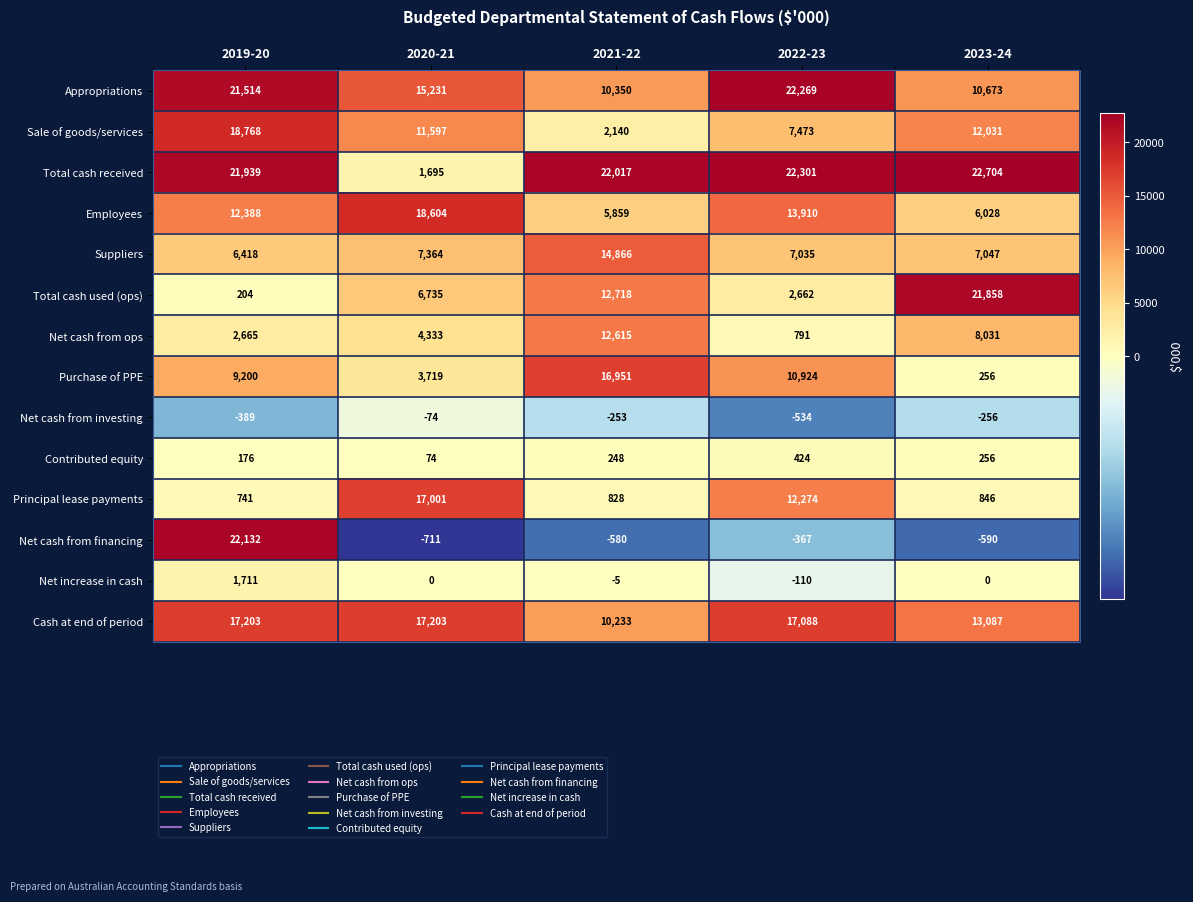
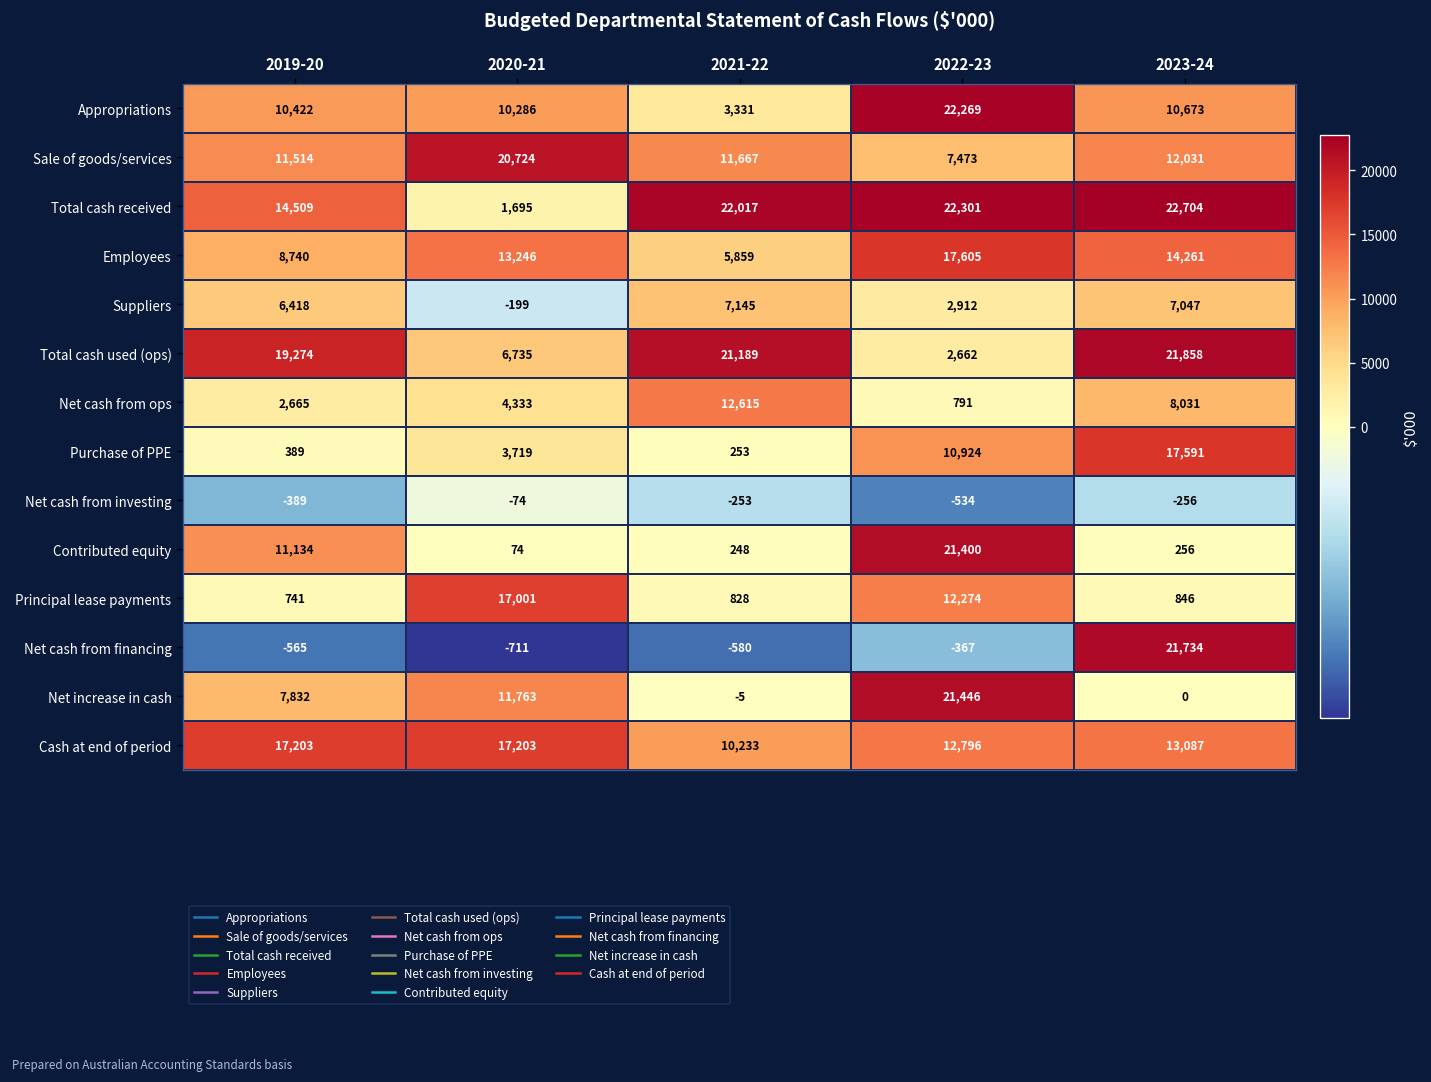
Appropriations, 2019-20: 21,514 -> 10,422
Appropriations, 2020-21: 15,231 -> 10,286
Appropriations, 2021-22: 10,350 -> 3,331
Sale of goods/services, 2019-20: 18,768 -> 11,514
Sale of goods/services, 2020-21: 11,597 -> 20,724
Sale of goods/services, 2021-22: 2,140 -> 11,667
Total cash received, 2019-20: 21,939 -> 14,509
Employees, 2019-20: 12,388 -> 8,740
Employees, 2020-21: 18,604 -> 13,246
Employees, 2022-23: 13,910 -> 17,605
Employees, 2023-24: 6,028 -> 14,261
Suppliers, 2020-21: 7,364 -> -199
Suppliers, 2021-22: 14,866 -> 7,145
Suppliers, 2022-23: 7,035 -> 2,912
Total cash used (ops), 2019-20: 204 -> 19,274
Total cash used (ops), 2021-22: 12,718 -> 21,189
Purchase of PPE, 2019-20: 9,200 -> 389
Purchase of PPE, 2021-22: 16,951 -> 253
Purchase of PPE, 2023-24: 256 -> 17,591
Contributed equity, 2019-20: 176 -> 11,134
Contributed equity, 2022-23: 424 -> 21,400
Net cash from financing, 2019-20: 22,132 -> -565
Net cash from financing, 2023-24: -590 -> 21,734
Net increase in cash, 2019-20: 1,711 -> 7,832
Net increase in cash, 2020-21: 0 -> 11,763
Net increase in cash, 2022-23: -110 -> 21,446
Cash at end of period, 2022-23: 17,088 -> 12,796
